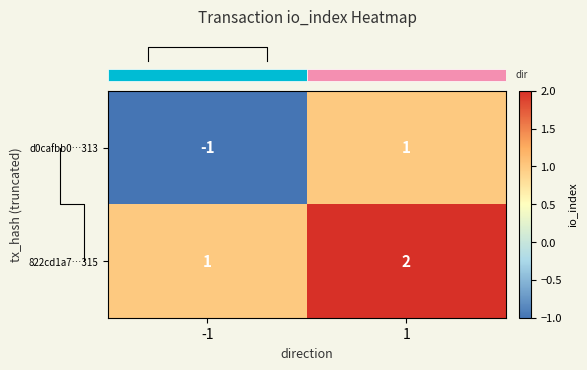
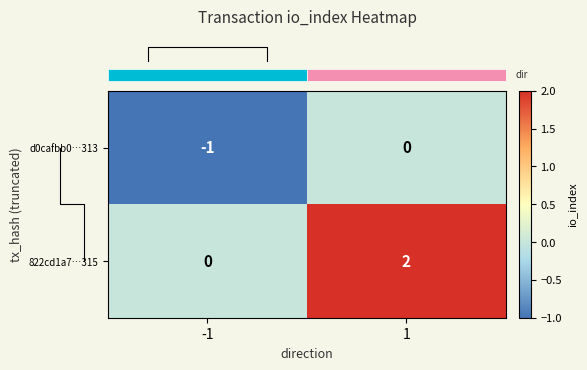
d0cafbb0…313, 1: 1 -> 0
822cd1a7…315, -1: 1 -> 0
